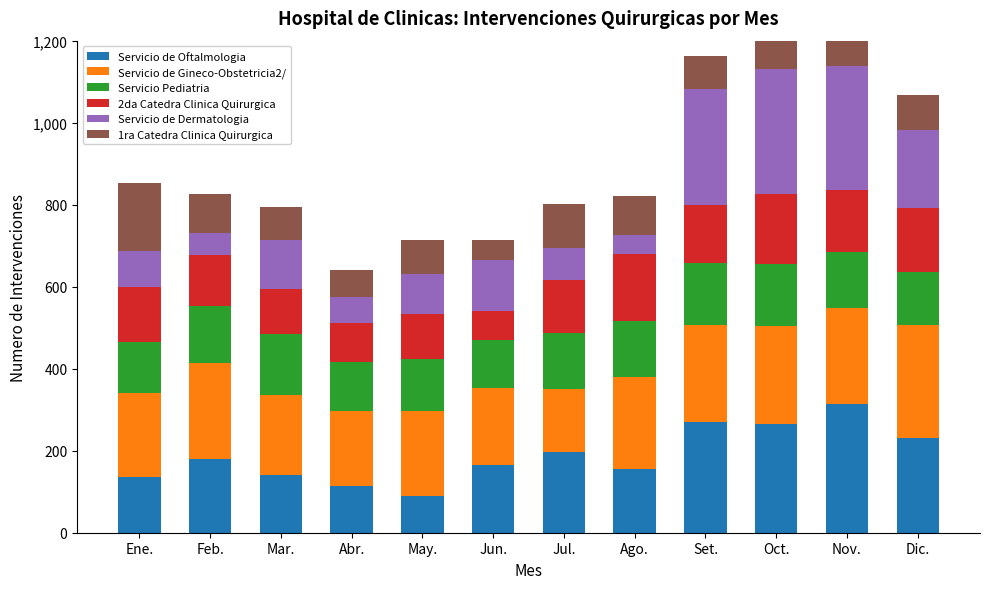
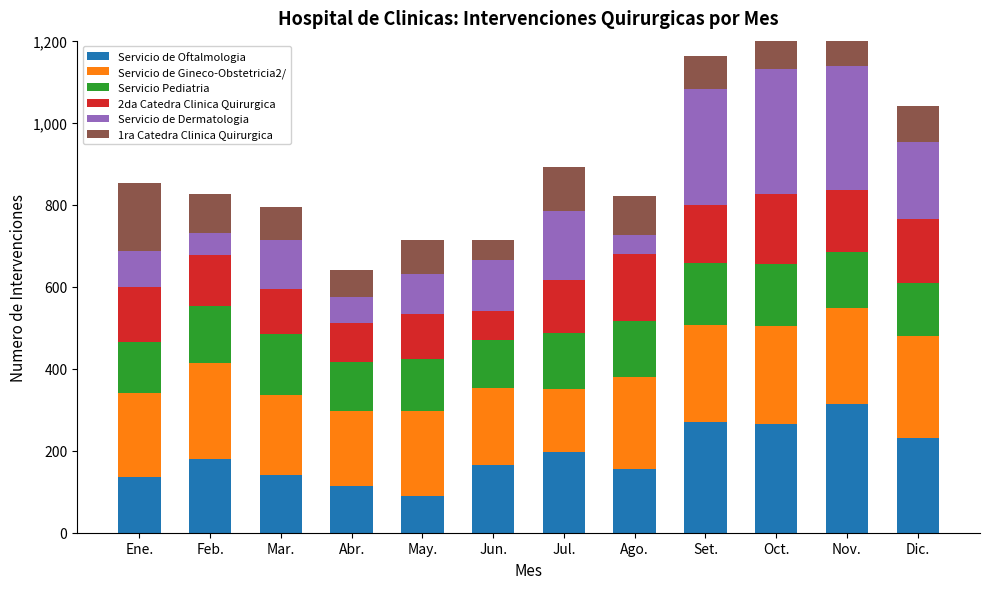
Servicio de Dermatologia, Jul.: 80 -> 170
Servicio de Gineco-Obstetricia2/, Dic.: 280 -> 250
